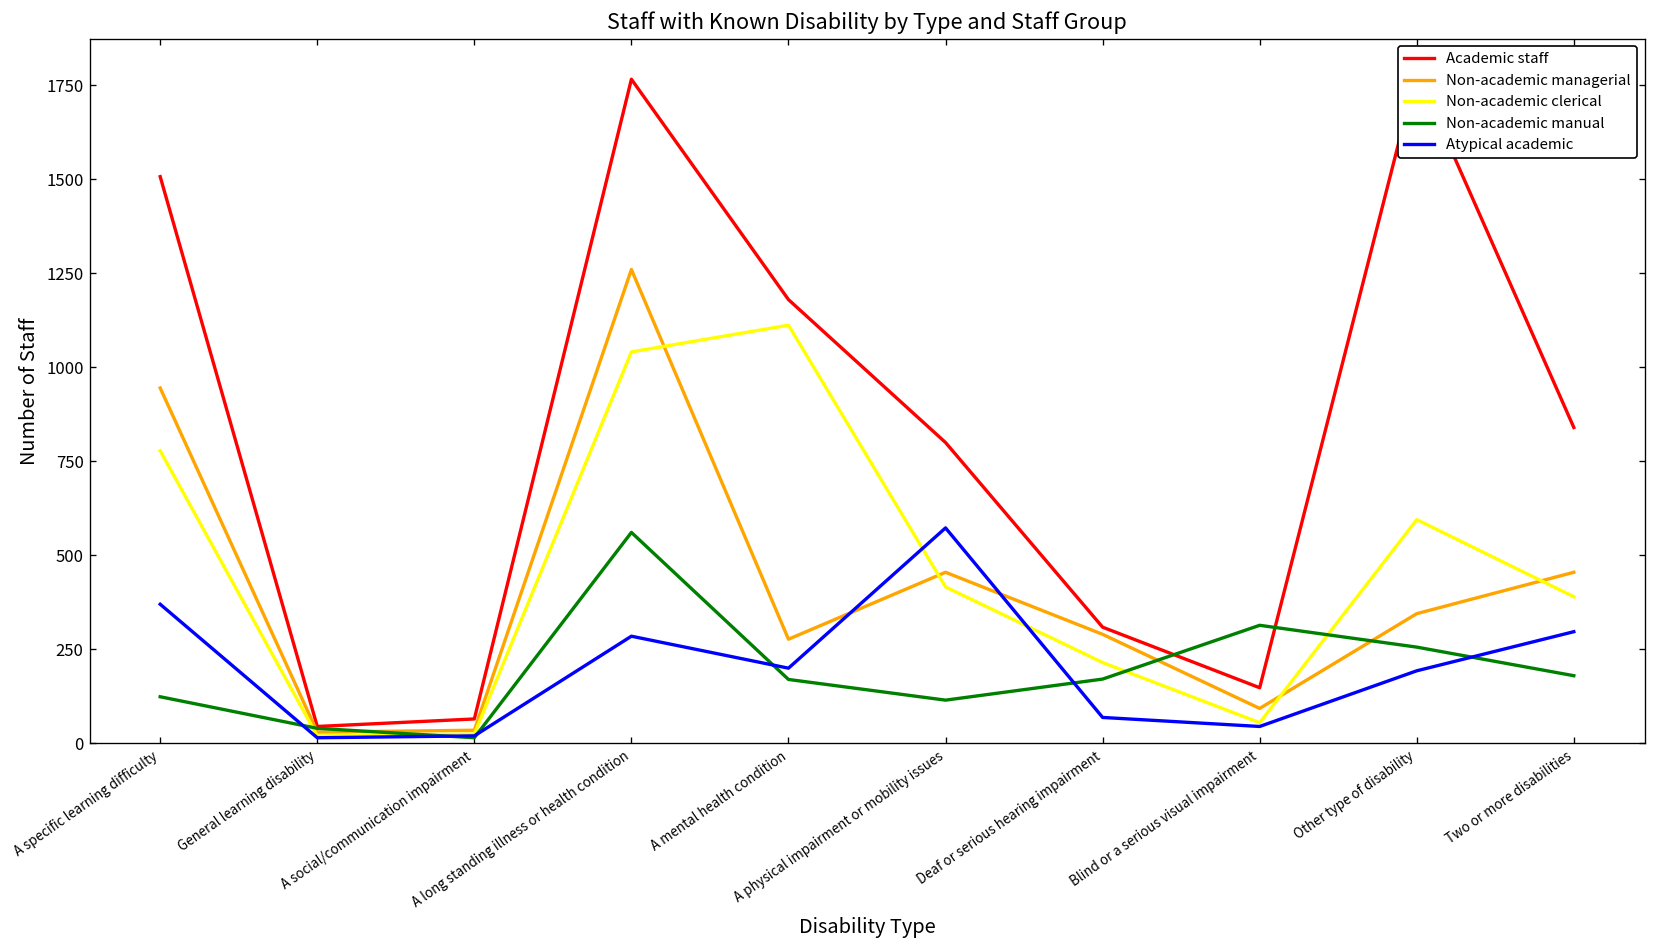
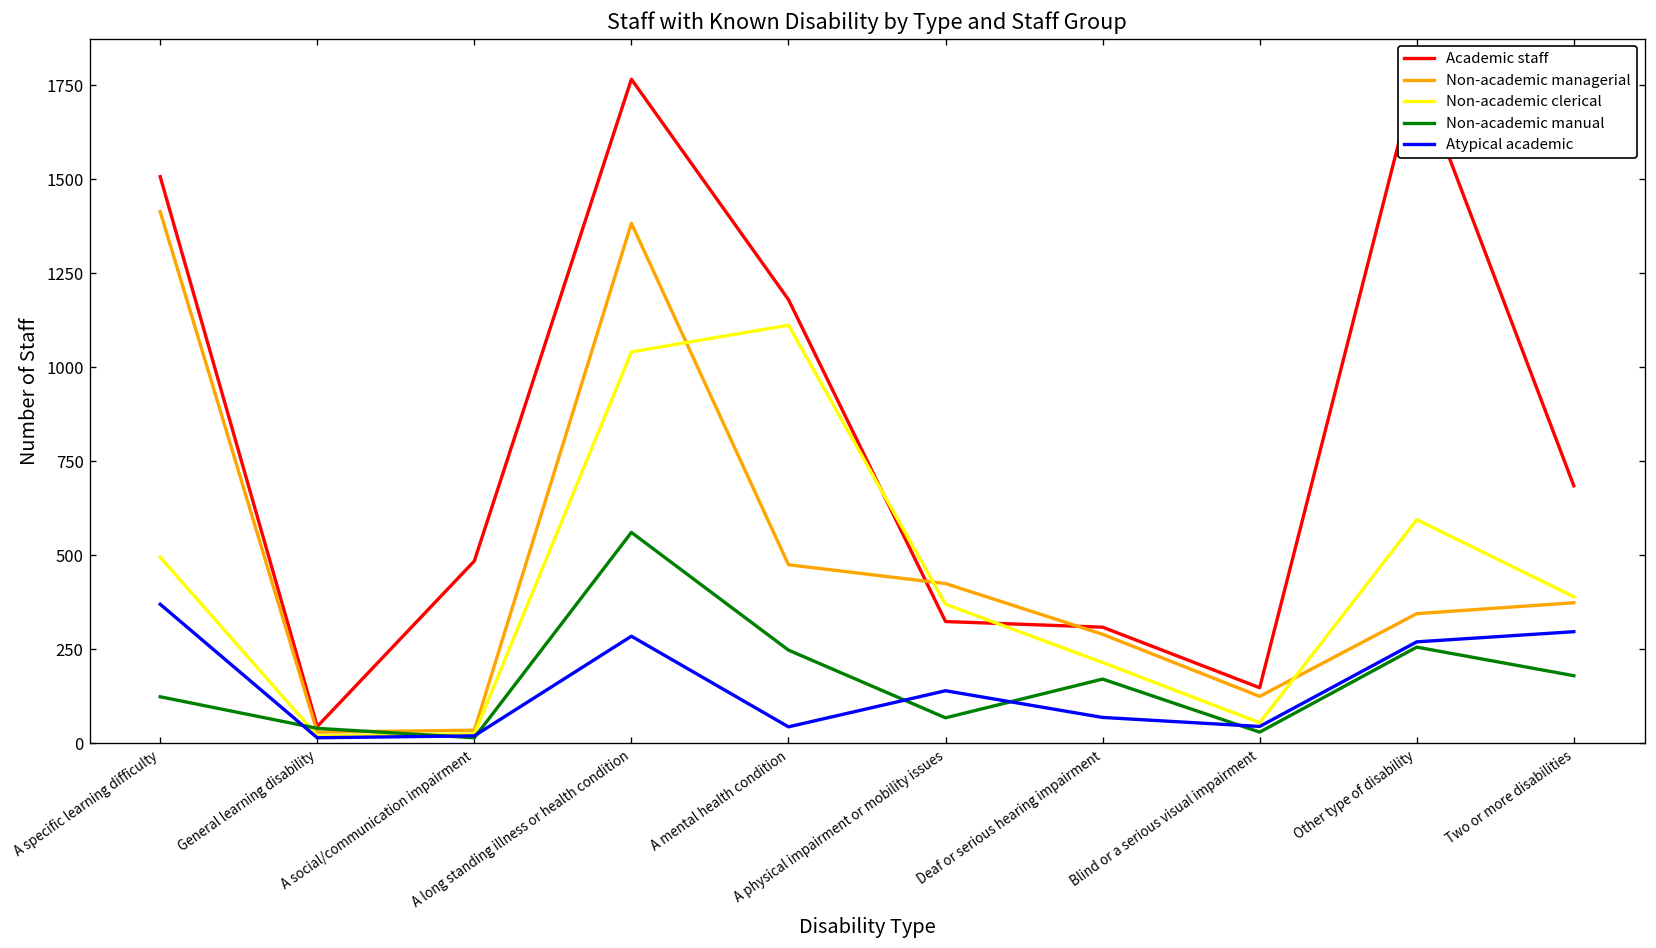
Non-academic managerial, A specific learning difficulty: 950 -> 1410
Non-academic clerical, A specific learning difficulty: 780 -> 500
Academic staff, A social/communication impairment: 70 -> 490
Non-academic managerial, A long standing illness or health condition: 1260 -> 1380
Non-academic managerial, A mental health condition: 280 -> 480
Non-academic manual, A mental health condition: 170 -> 250
Atypical academic, A mental health condition: 200 -> 40
Academic staff, A physical impairment or mobility issues: 800 -> 320
Non-academic managerial, A physical impairment or mobility issues: 460 -> 430
Non-academic clerical, A physical impairment or mobility issues: 420 -> 370
Non-academic manual, A physical impairment or mobility issues: 120 -> 70
Atypical academic, A physical impairment or mobility issues: 570 -> 140
Non-academic managerial, Blind or a serious visual impairment: 90 -> 130
Non-academic manual, Blind or a serious visual impairment: 310 -> 30
Atypical academic, Other type of disability: 190 -> 270
Academic staff, Two or more disabilities: 840 -> 690
Non-academic managerial, Two or more disabilities: 460 -> 370
